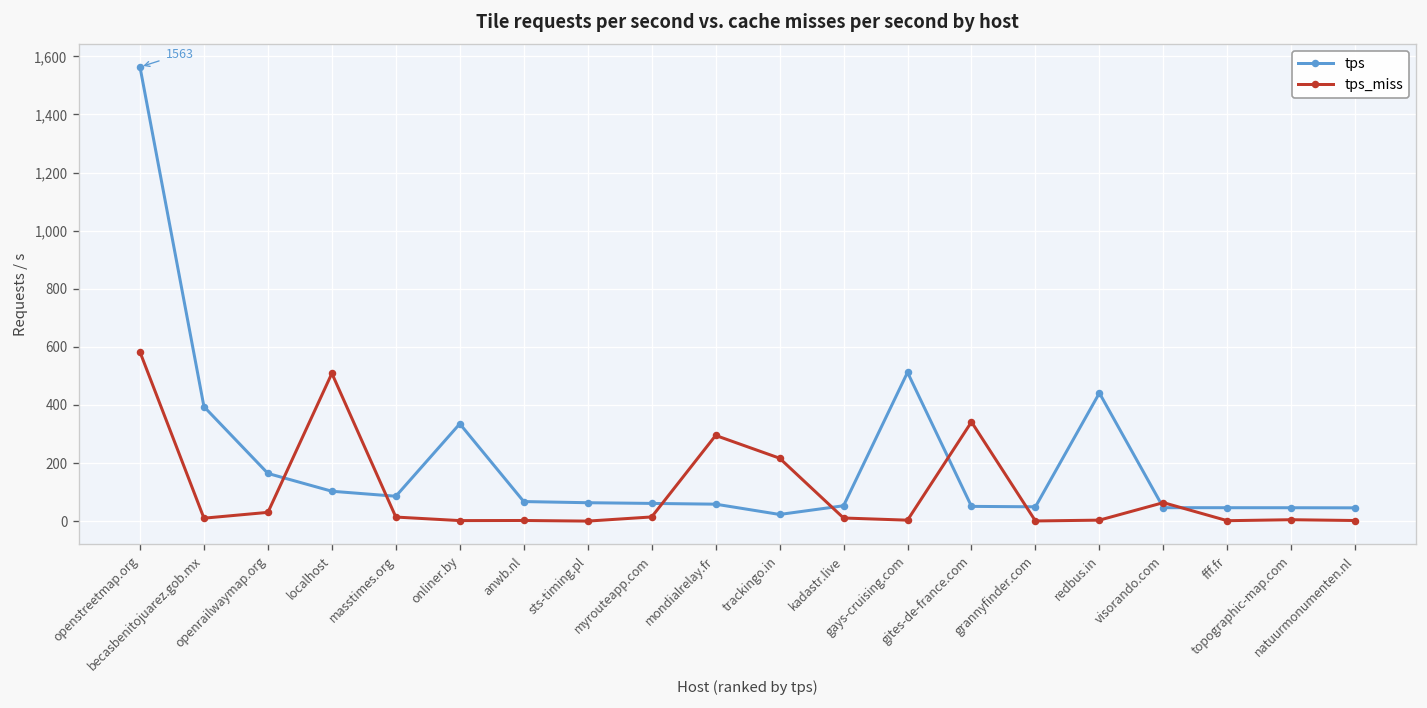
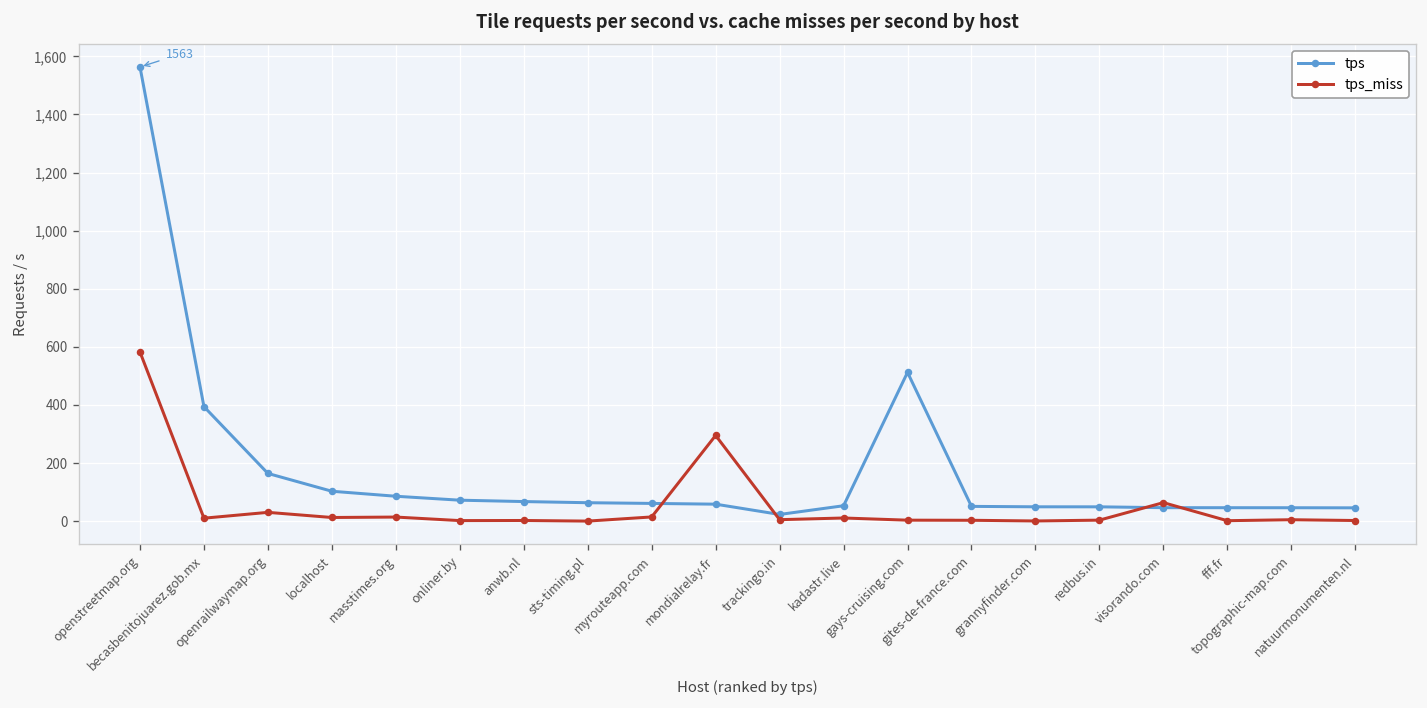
tps_miss, localhost: 510 -> 10
tps, onliner.by: 340 -> 70
tps_miss, trackingo.in: 220 -> 10
tps_miss, gites-de-france.com: 340 -> 0
tps, redbus.in: 440 -> 50
